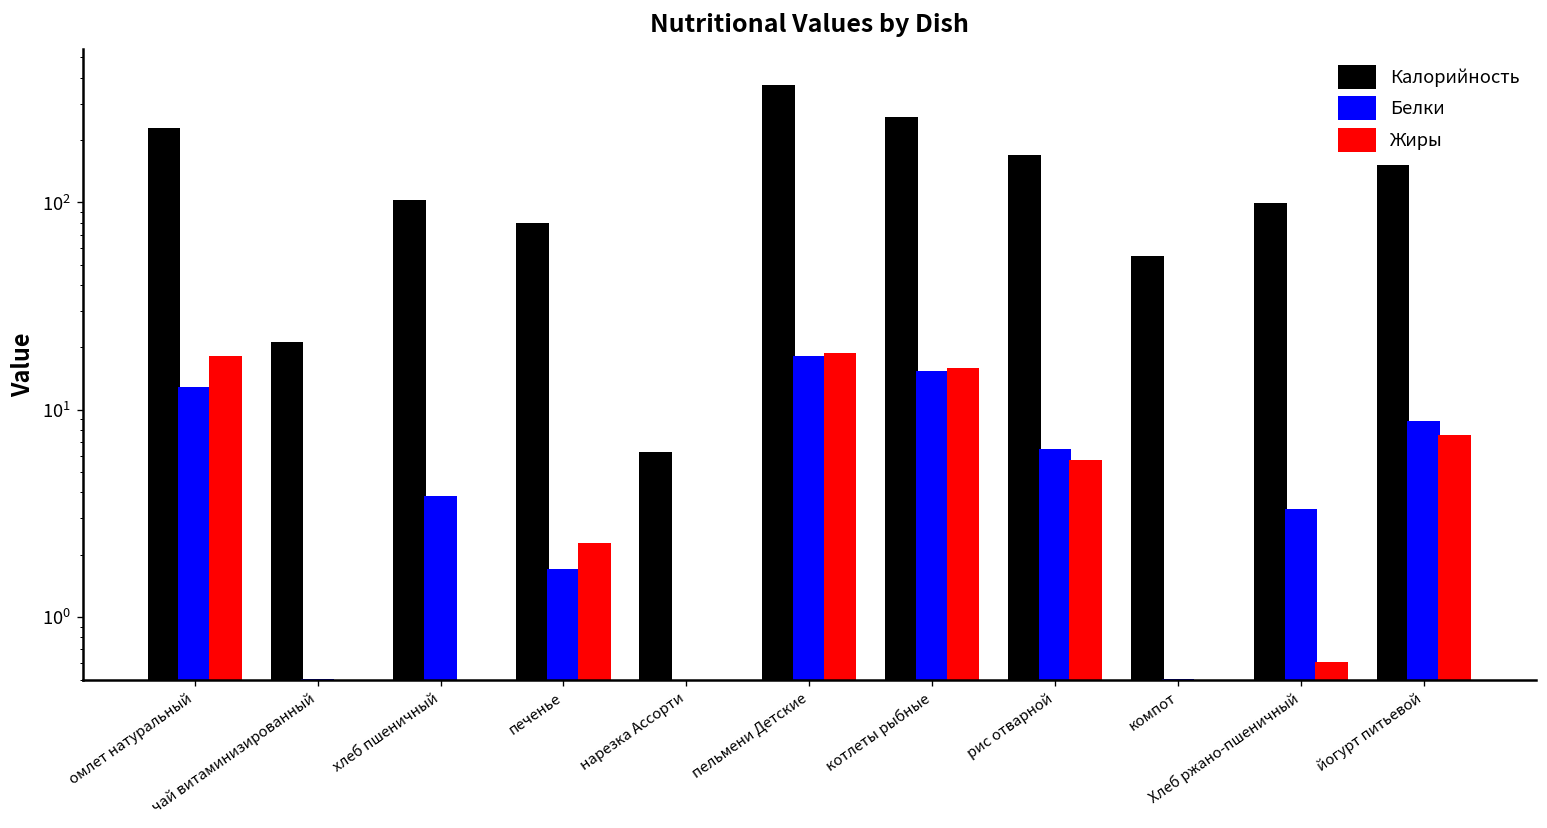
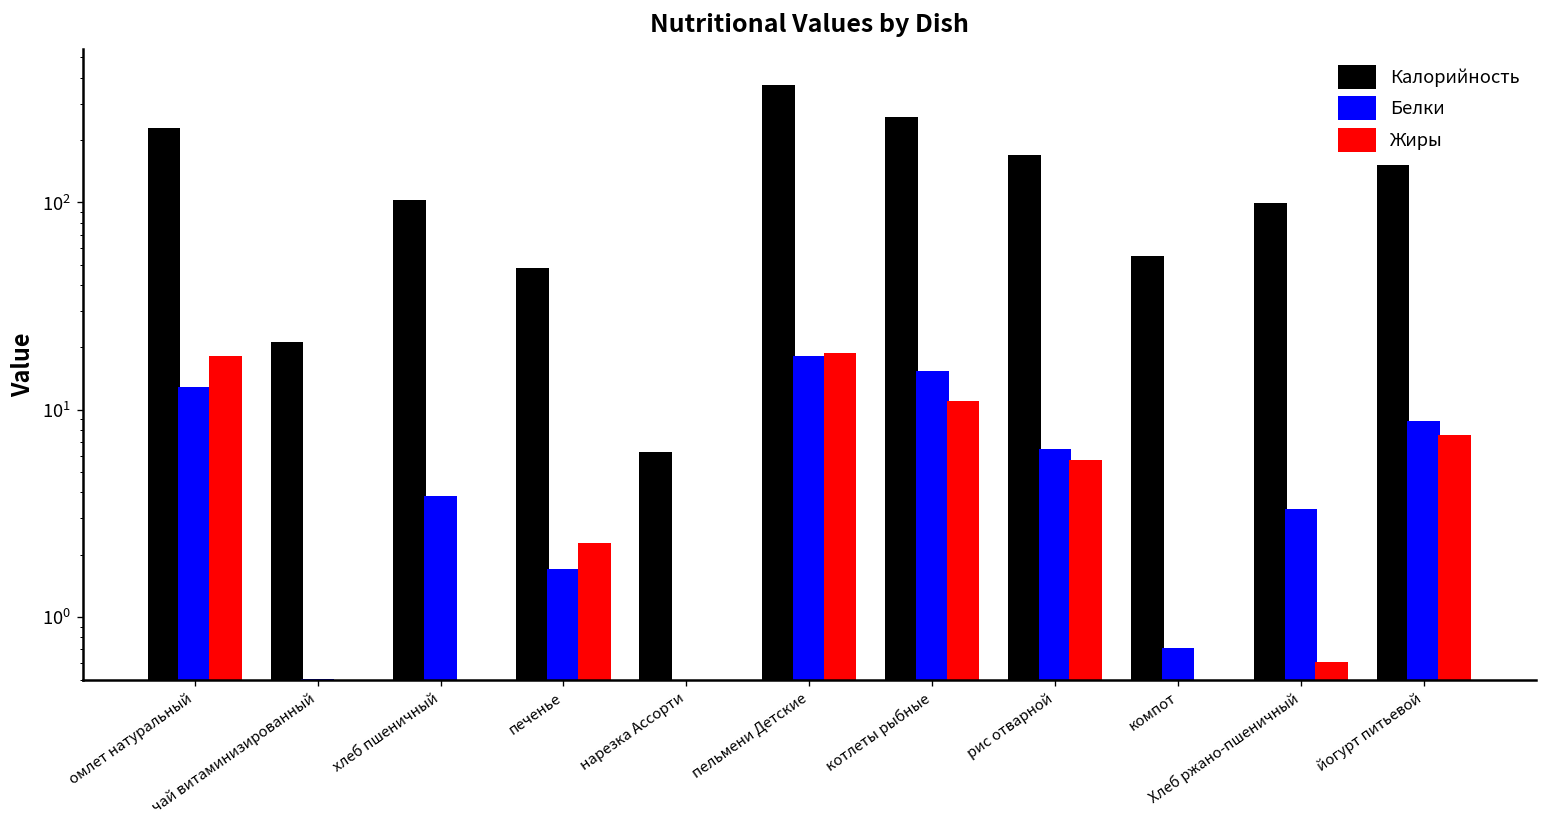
Калорийность, печенье: 80 -> 48
Жиры, котлеты рыбные: 16 -> 11
Белки, компот: 0.5 -> 0.7
